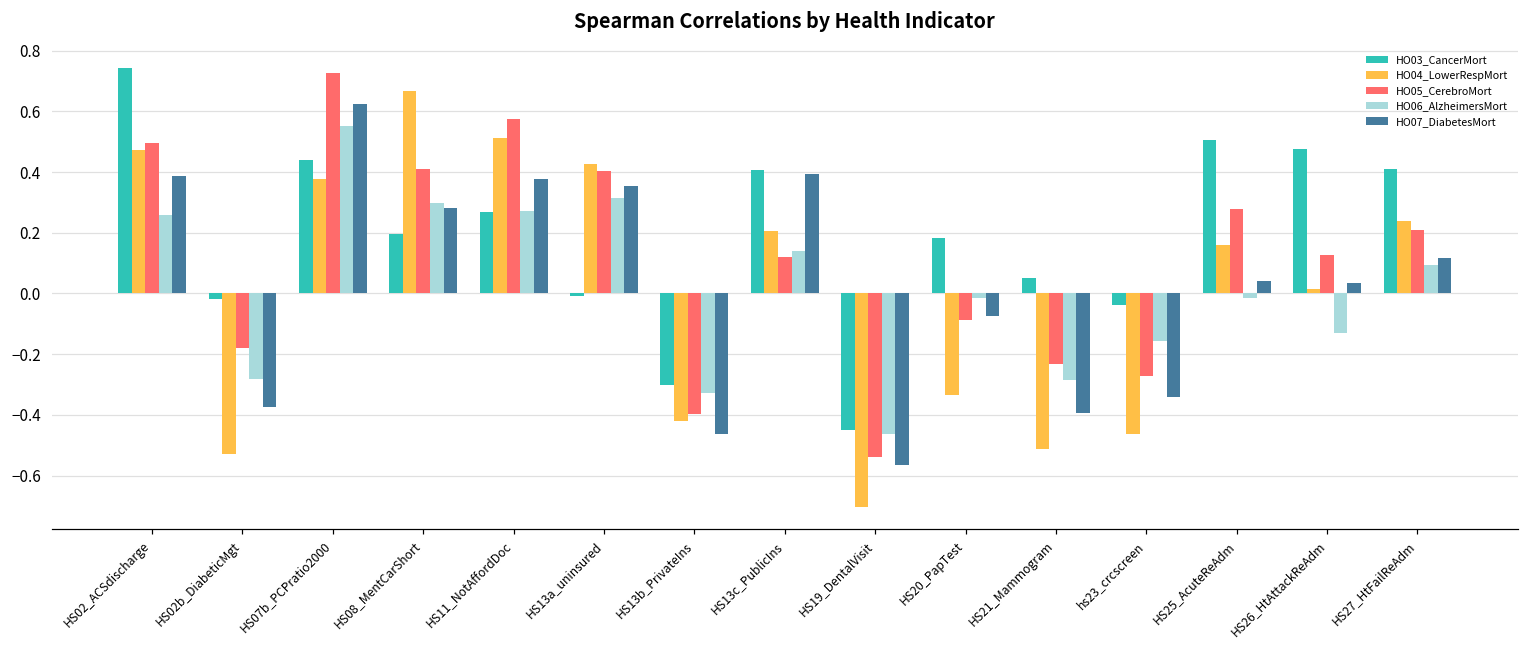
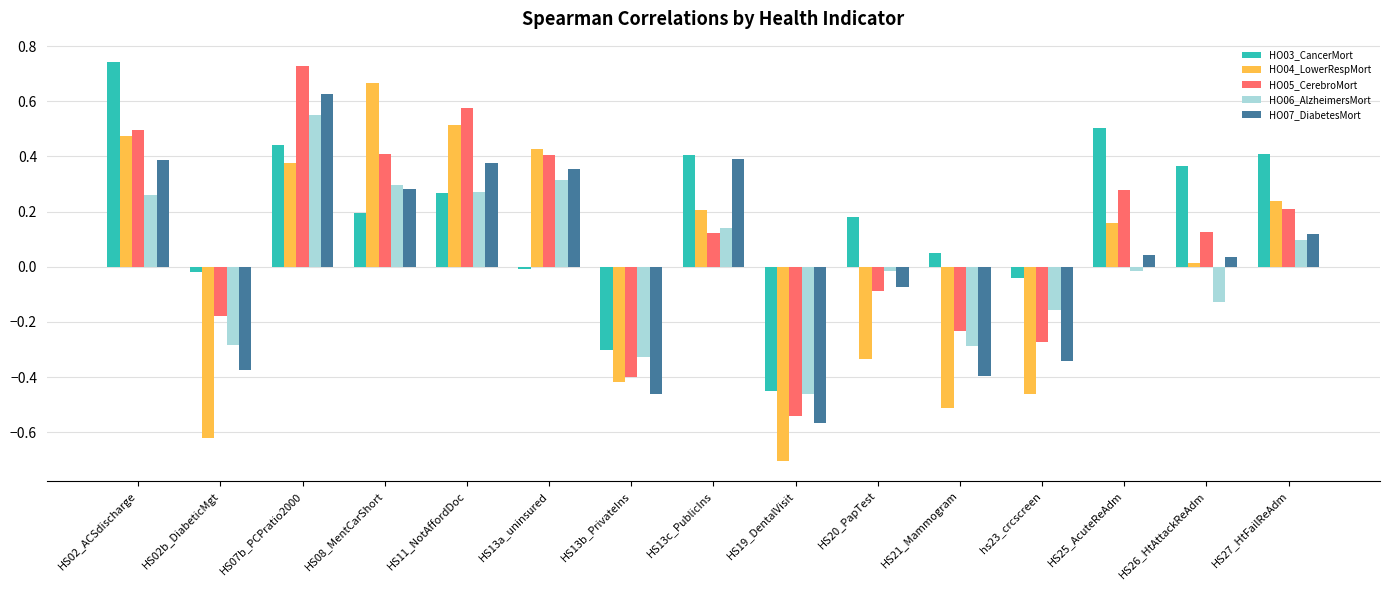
HO04_LowerRespMort, HS02b_DiabeticMgt: -0.53 -> -0.62
HO03_CancerMort, HS26_HtAttackReAdm: 0.48 -> 0.37
